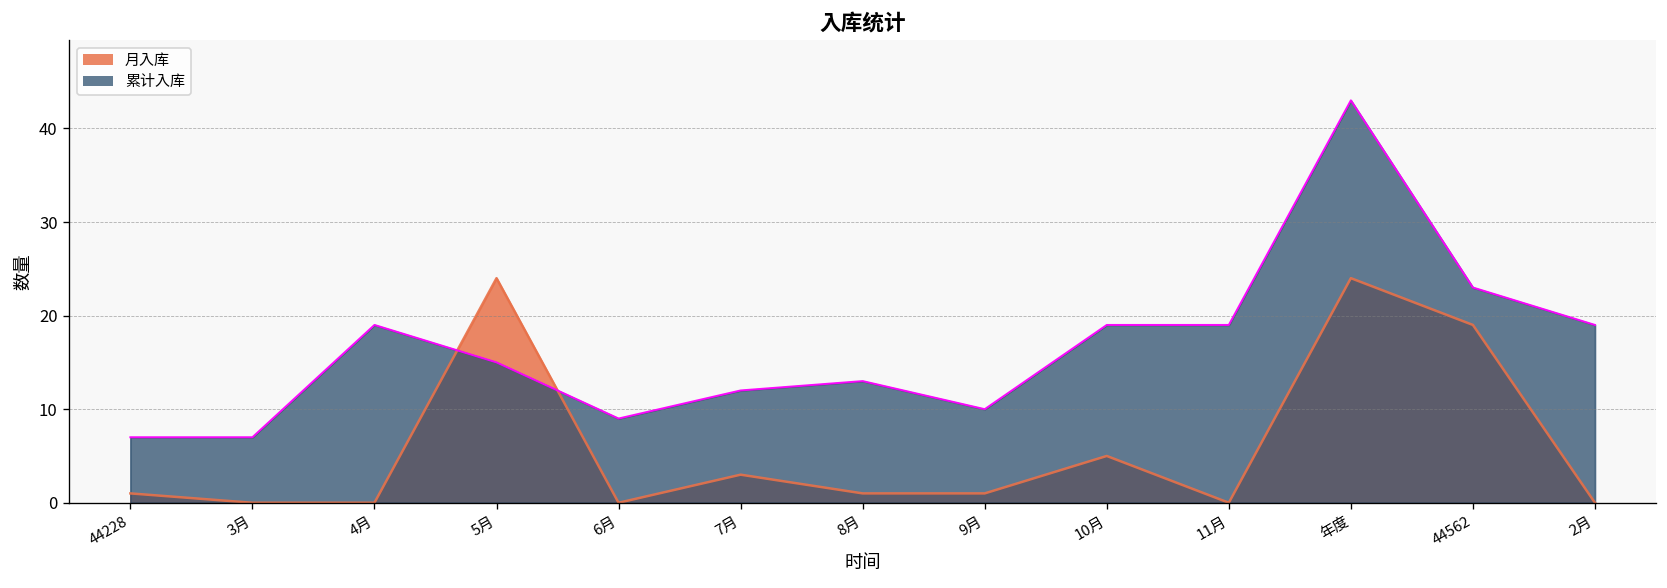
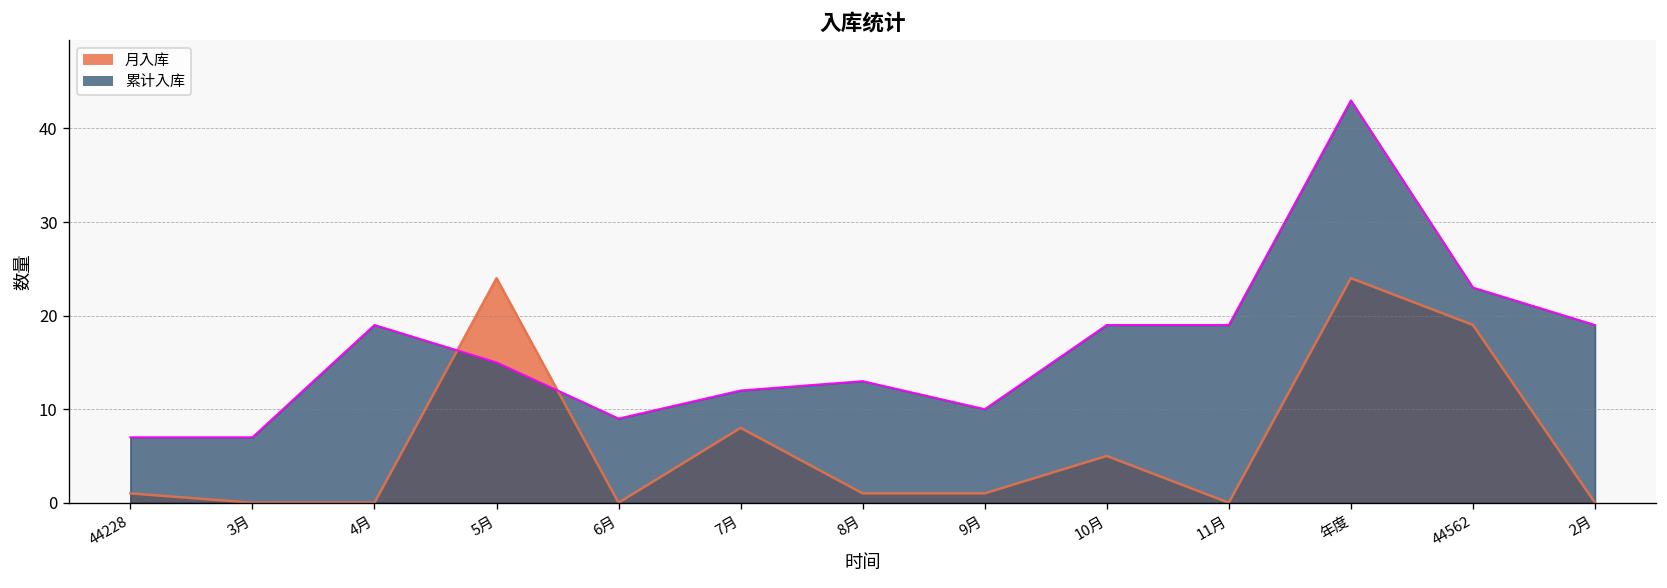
月入库, 7月: 3 -> 8
